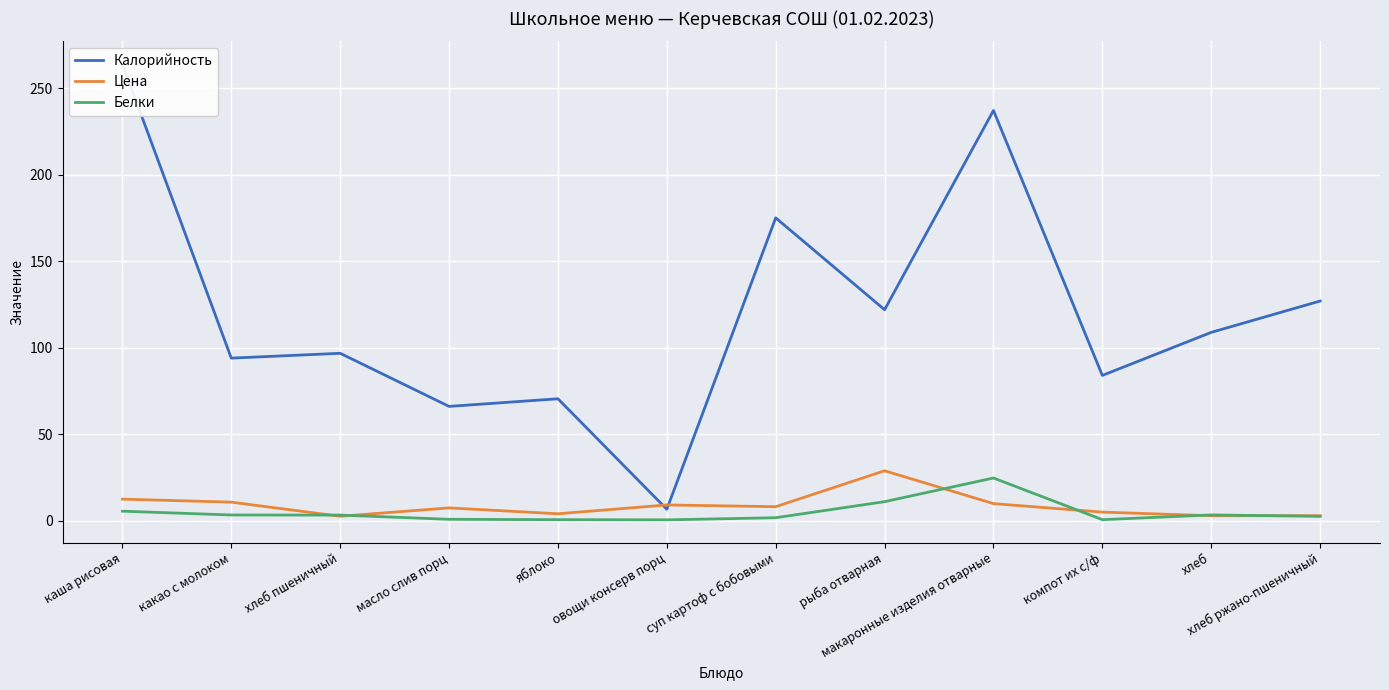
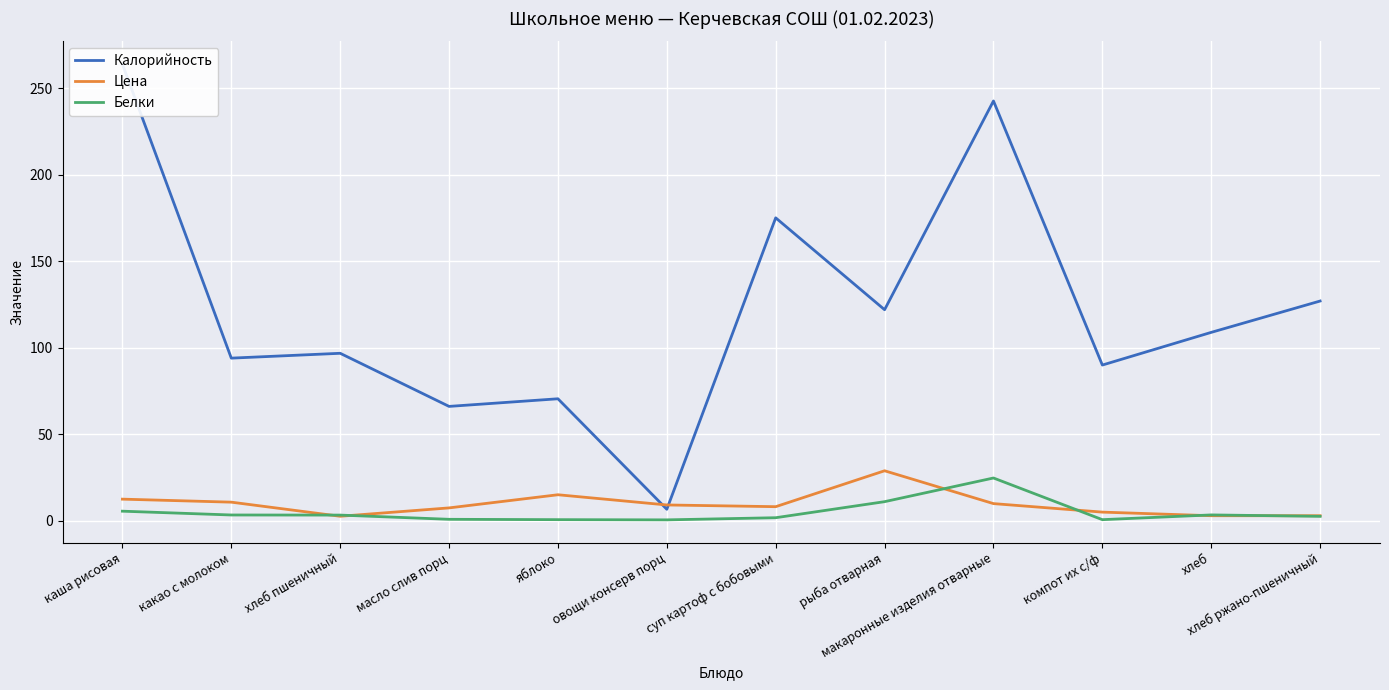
Цена, яблоко: 4 -> 15
Калорийность, макаронные изделия отварные: 237 -> 243
Калорийность, компот их с/ф: 84 -> 90
